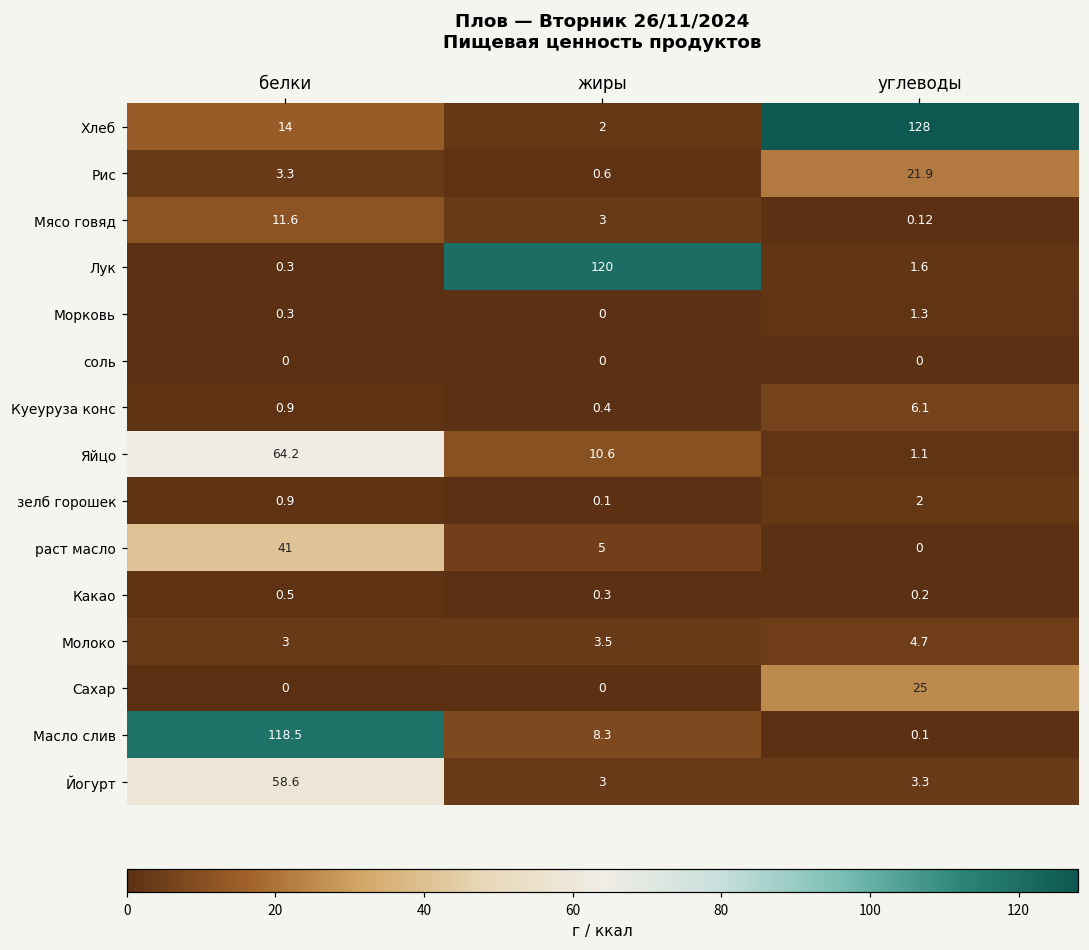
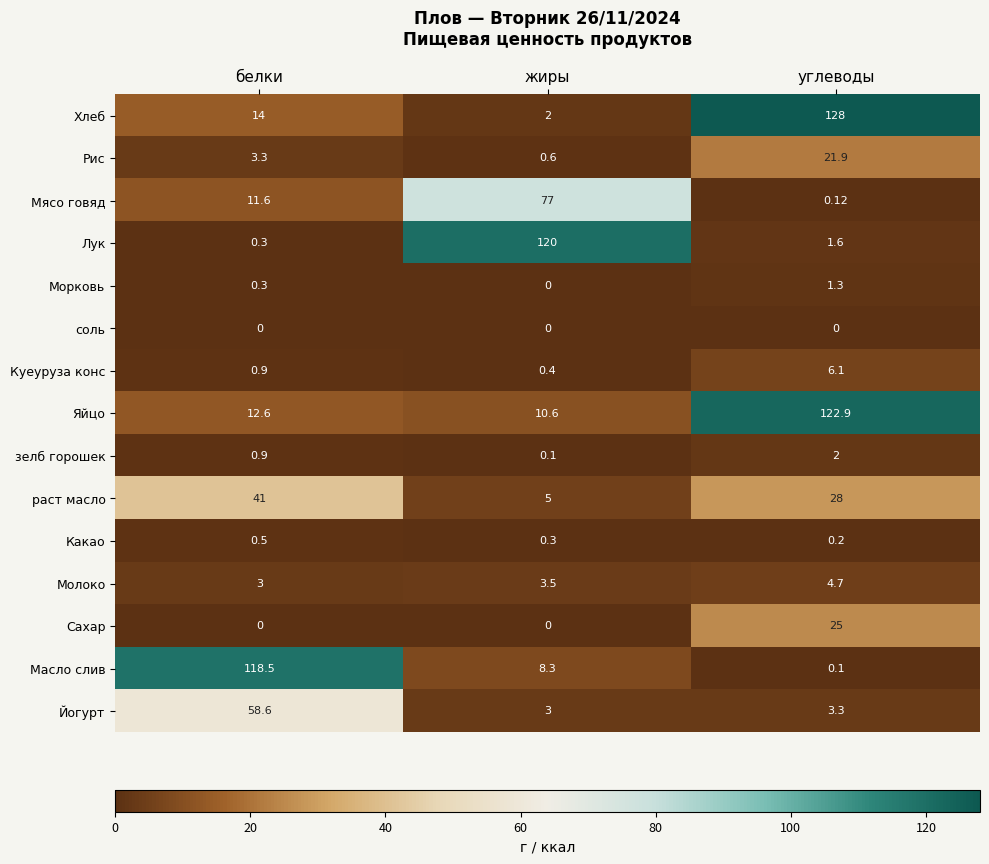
Мясо говяд, жиры: 3 -> 77
Яйцо, белки: 64.2 -> 12.6
Яйцо, углеводы: 1.1 -> 122.9
раст масло, углеводы: 0 -> 28
